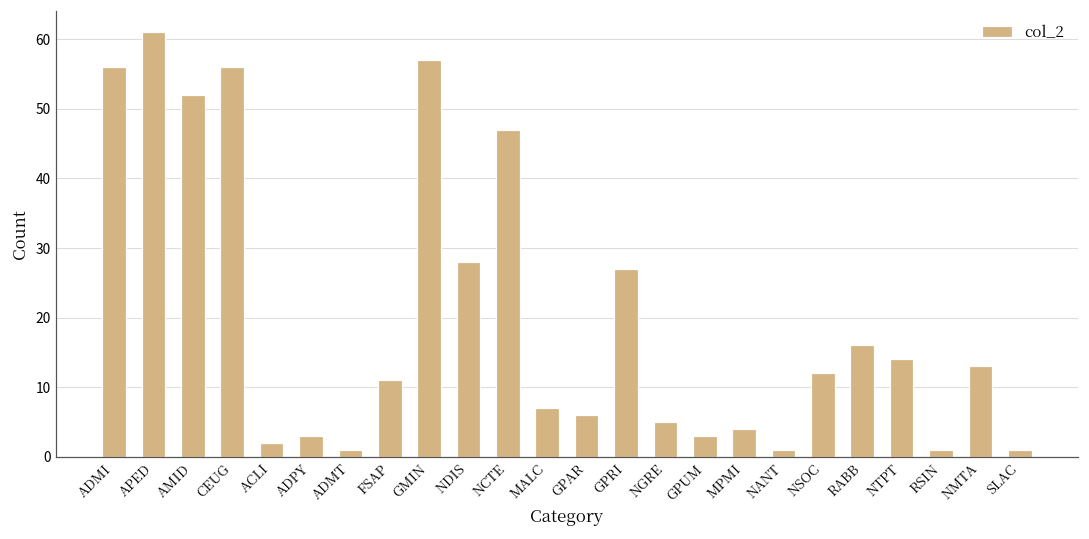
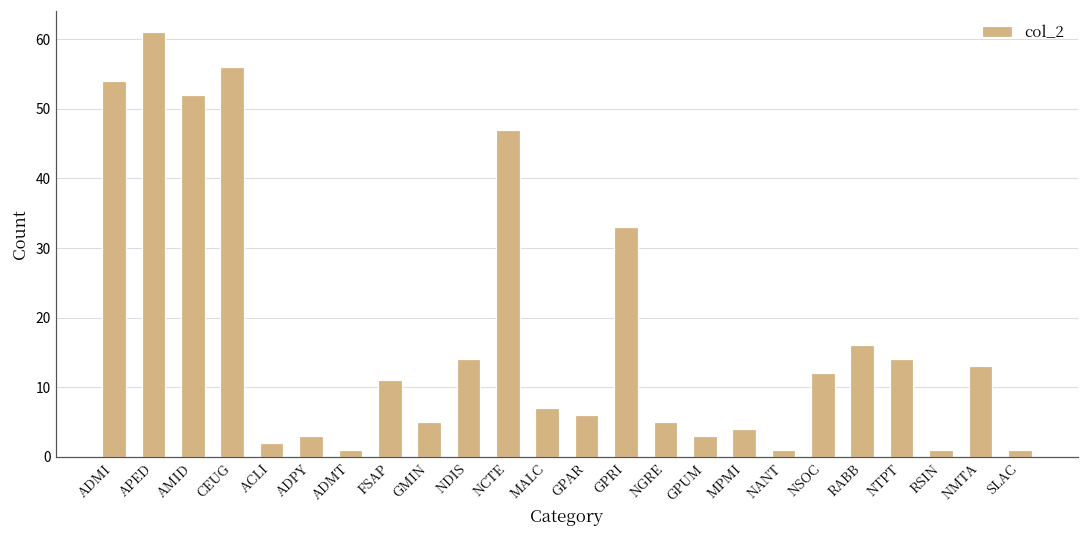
ADMI: 56 -> 54
GMIN: 57 -> 5
NDIS: 28 -> 14
GPRI: 27 -> 33
